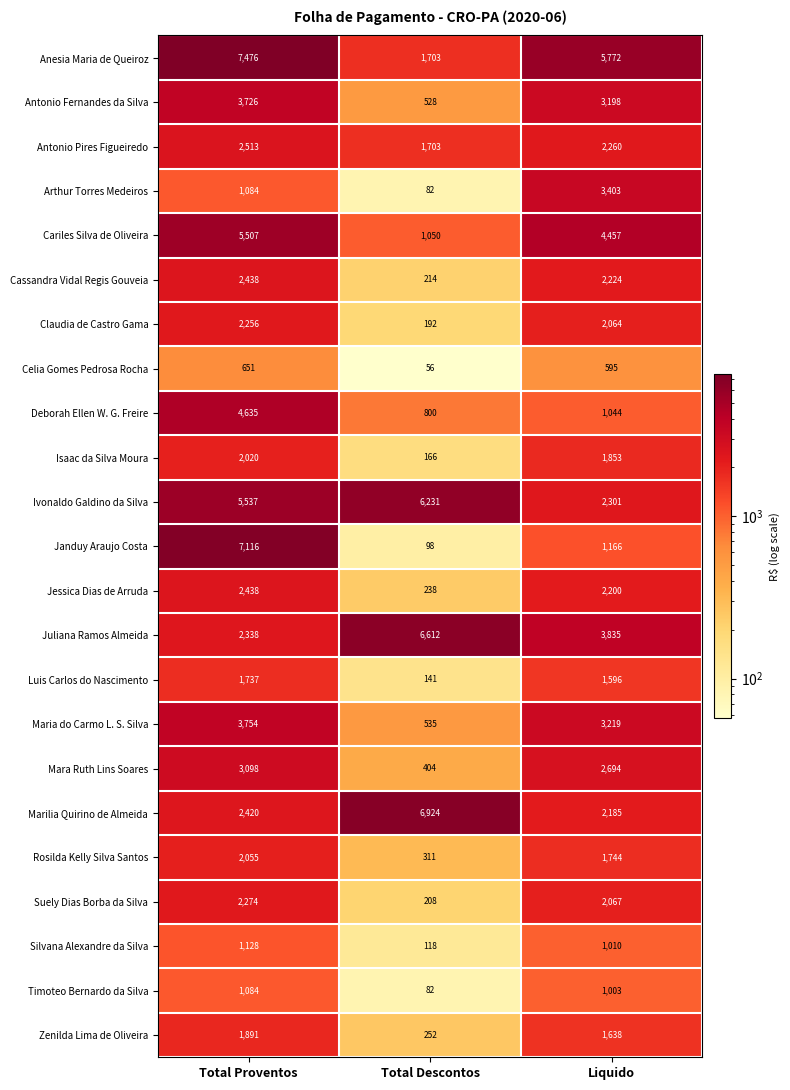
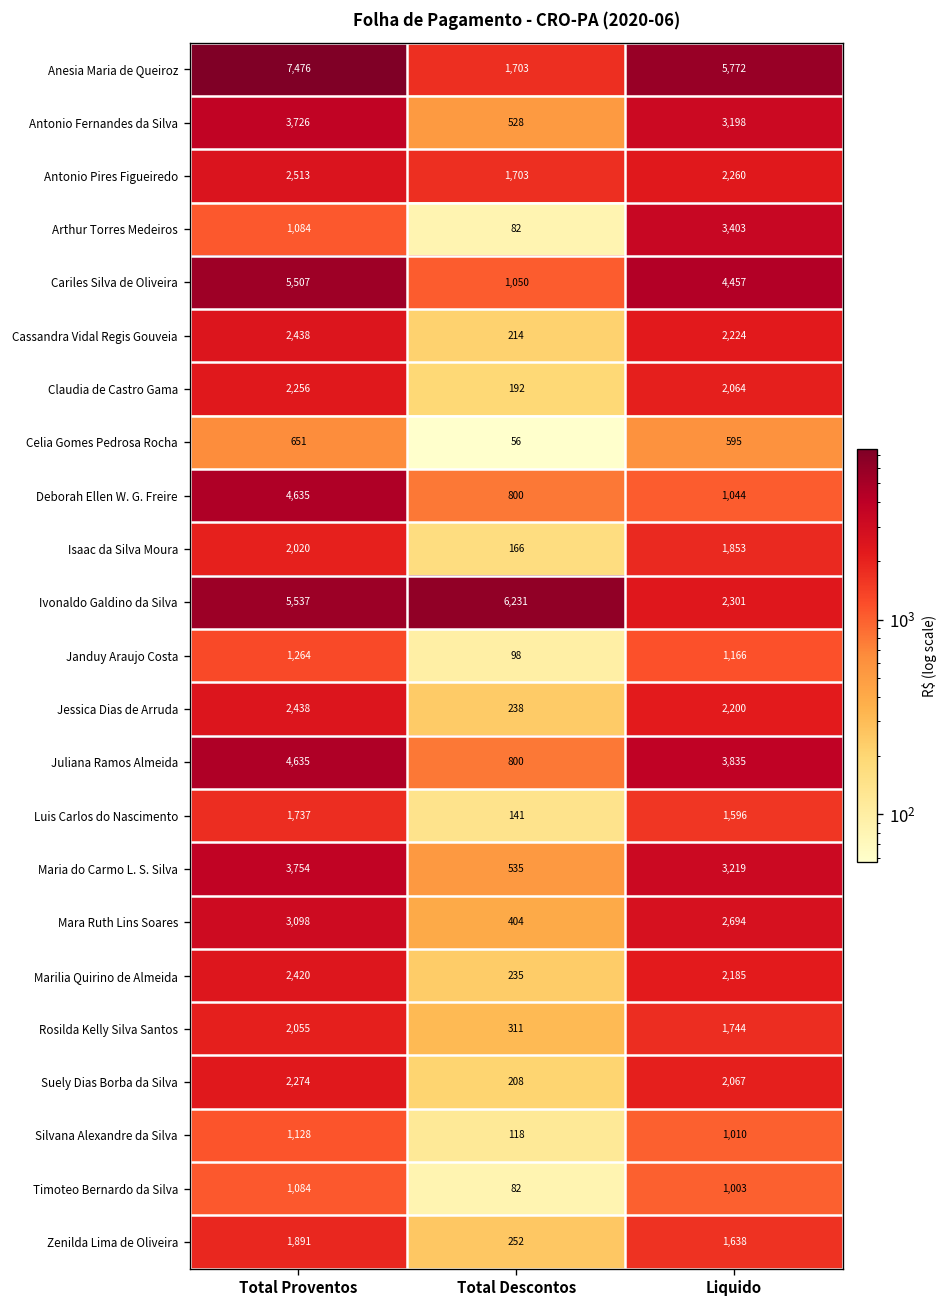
Janduy Araujo Costa, Total Proventos: 7,116 -> 1,264
Juliana Ramos Almeida, Total Proventos: 2,338 -> 4,635
Juliana Ramos Almeida, Total Descontos: 6,612 -> 800
Marilia Quirino de Almeida, Total Descontos: 6,924 -> 235
